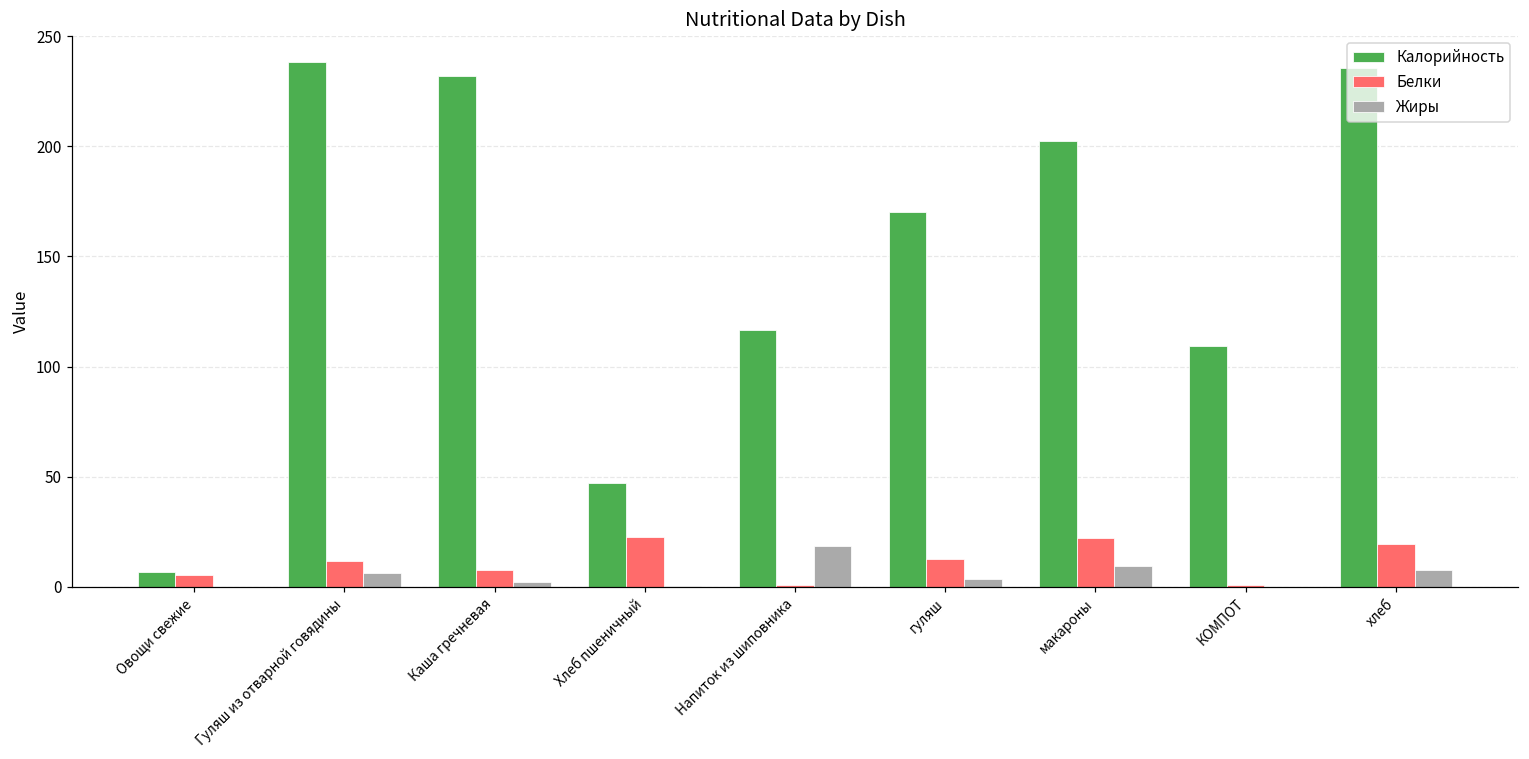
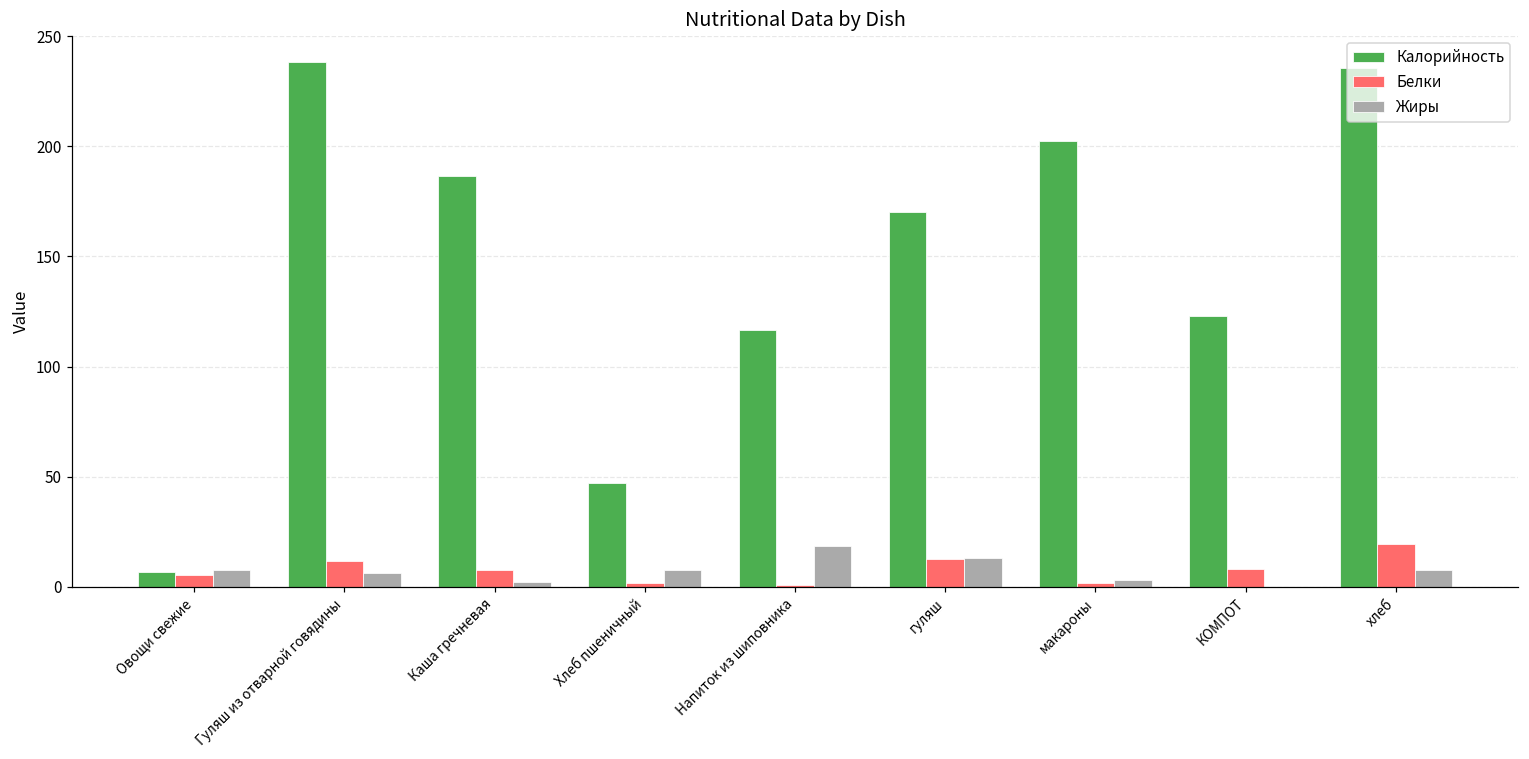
Жиры, Овощи свежие: 0 -> 7
Калорийность, Каша гречневая: 232 -> 187
Белки, Хлеб пшеничный: 22 -> 2
Жиры, Хлеб пшеничный: 0 -> 8
Жиры, гуляш: 4 -> 13
Белки, макароны: 22 -> 2
Жиры, макароны: 9 -> 3
Калорийность, КОМПОТ: 109 -> 123
Белки, КОМПОТ: 1 -> 8
